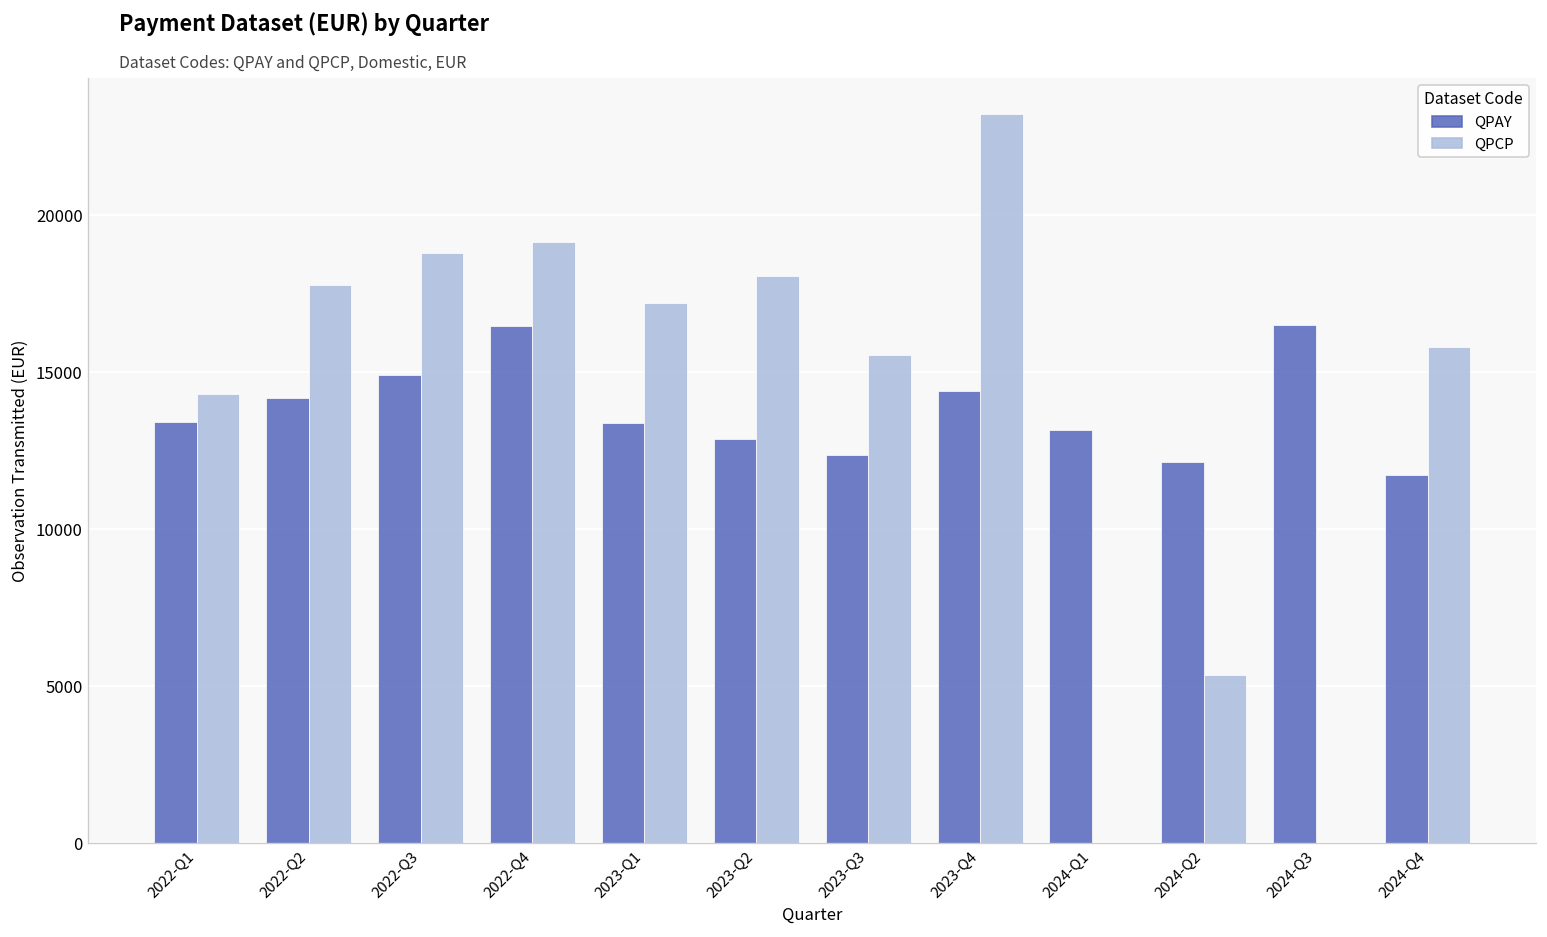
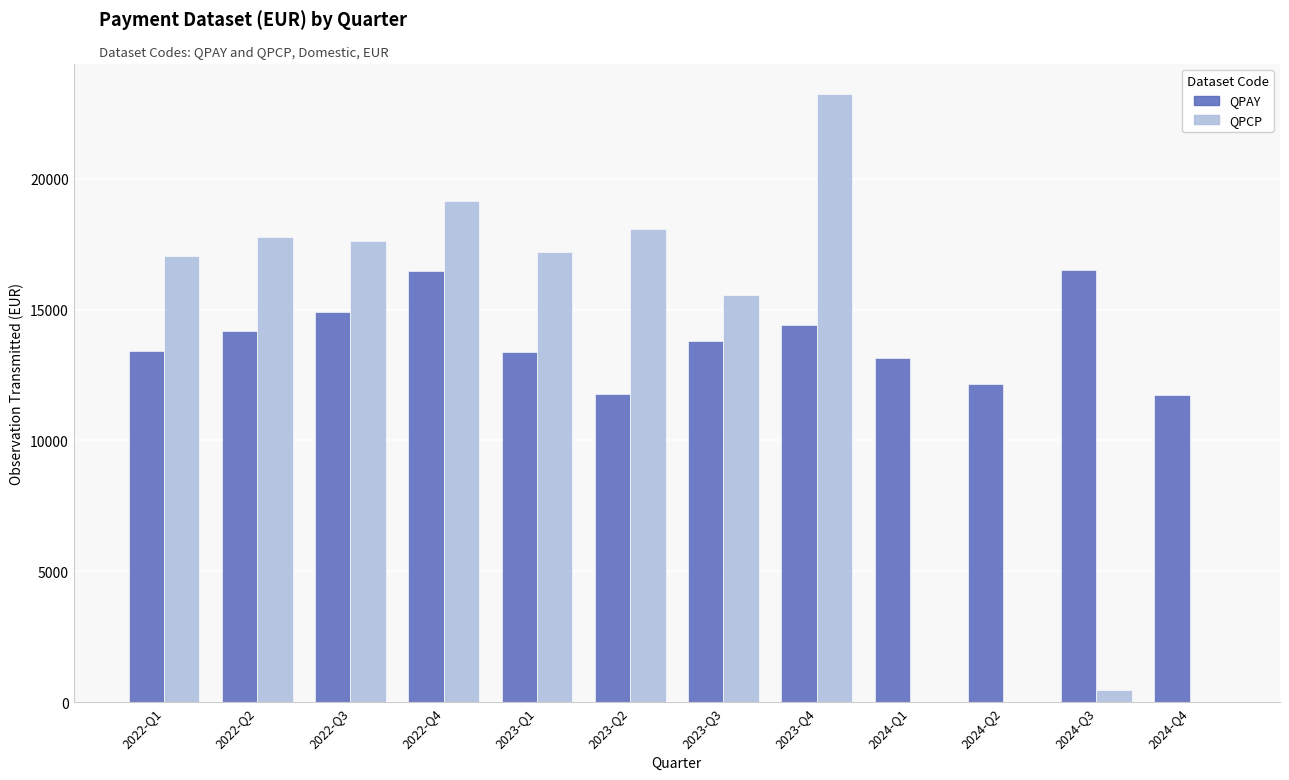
QPCP, 2022-Q1: 14300 -> 17000
QPCP, 2022-Q3: 18800 -> 17600
QPAY, 2023-Q2: 12900 -> 11800
QPAY, 2023-Q3: 12400 -> 13800
QPCP, 2024-Q2: 5400 -> 0
QPCP, 2024-Q3: 0 -> 400
QPCP, 2024-Q4: 15800 -> 0
